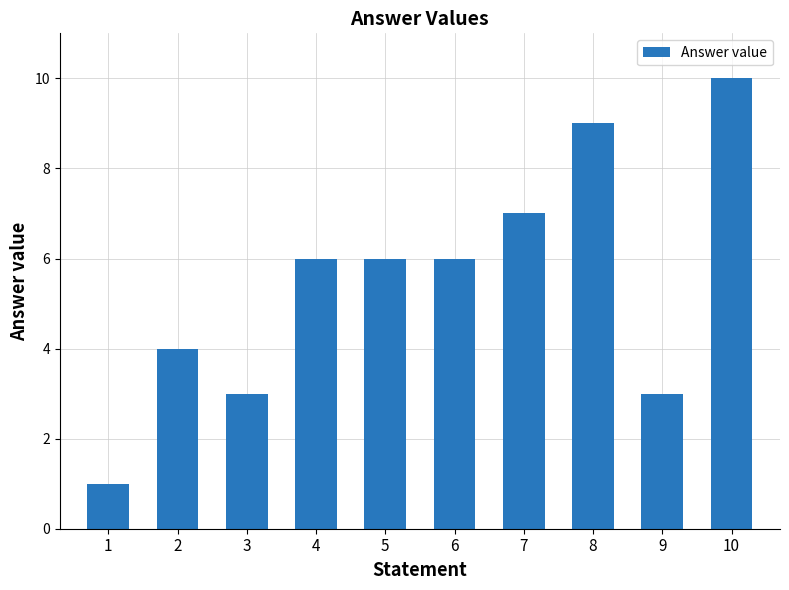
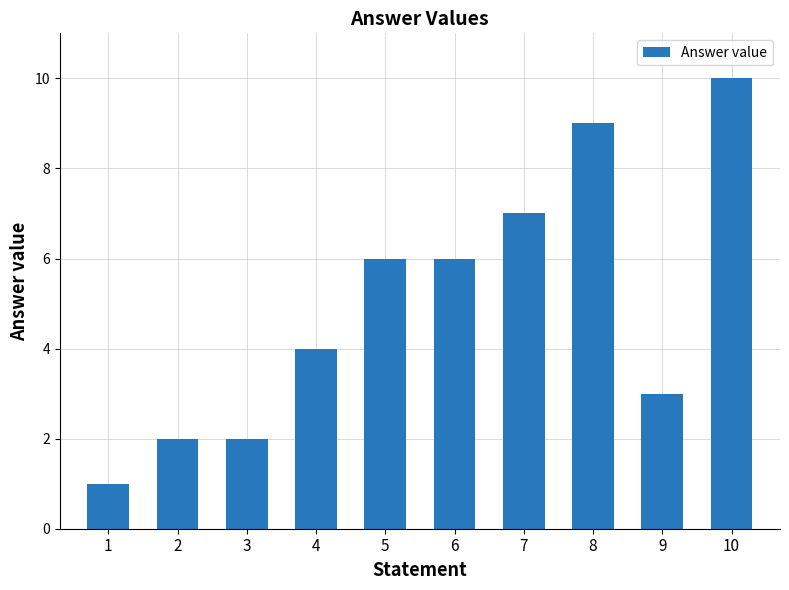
2: 4 -> 2
3: 3 -> 2
4: 6 -> 4
